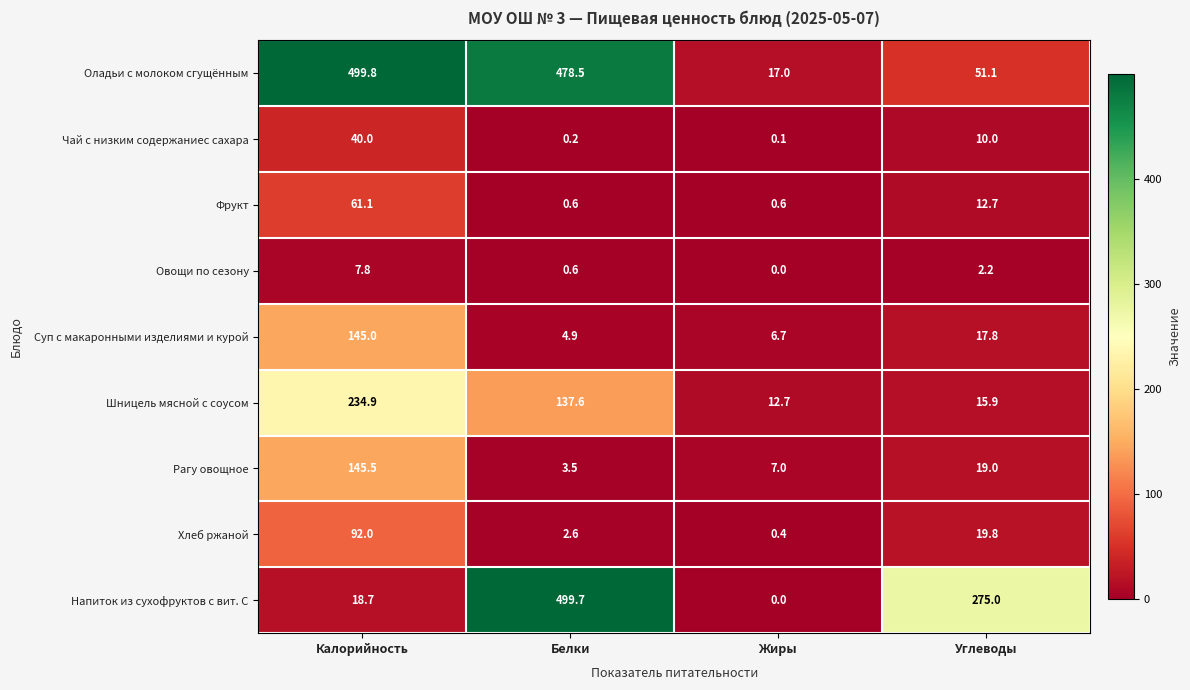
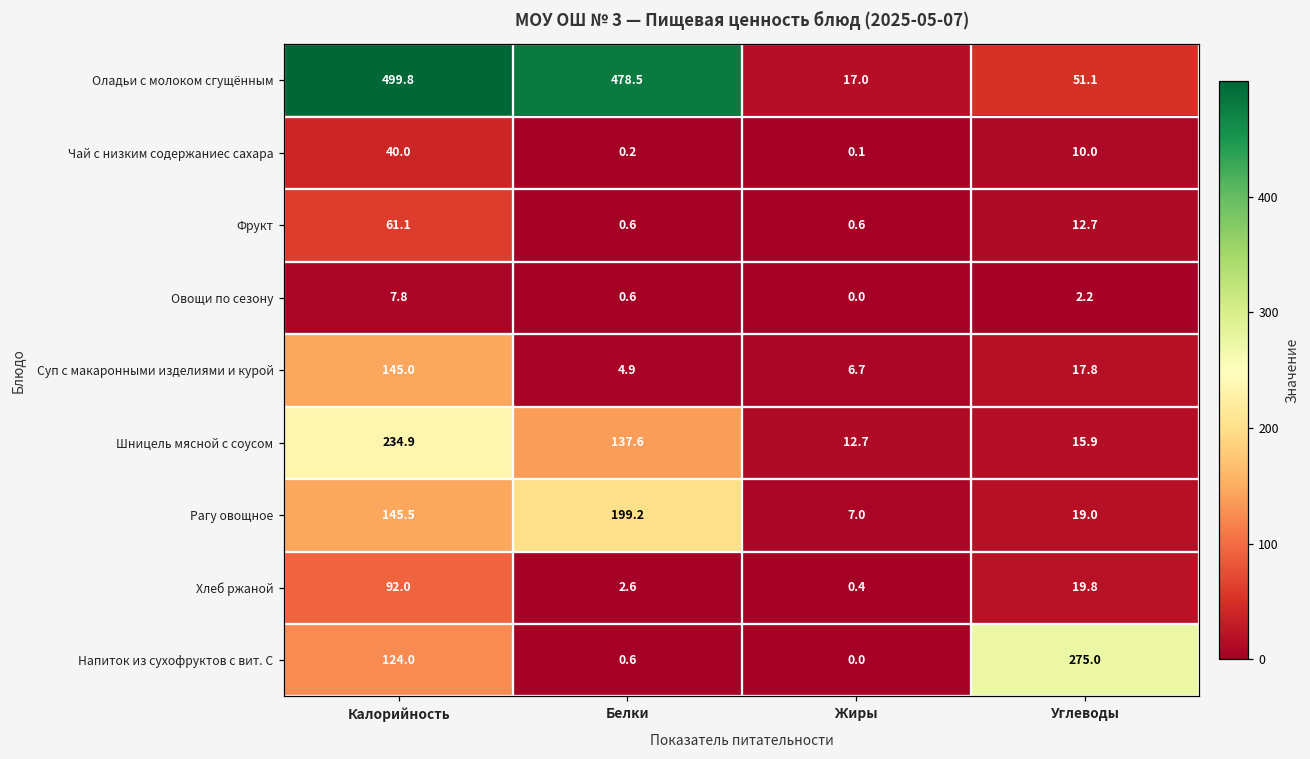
Рагу овощное, Белки: 3.5 -> 199.2
Напиток из сухофруктов с вит. С, Калорийность: 18.7 -> 124.0
Напиток из сухофруктов с вит. С, Белки: 499.7 -> 0.6
